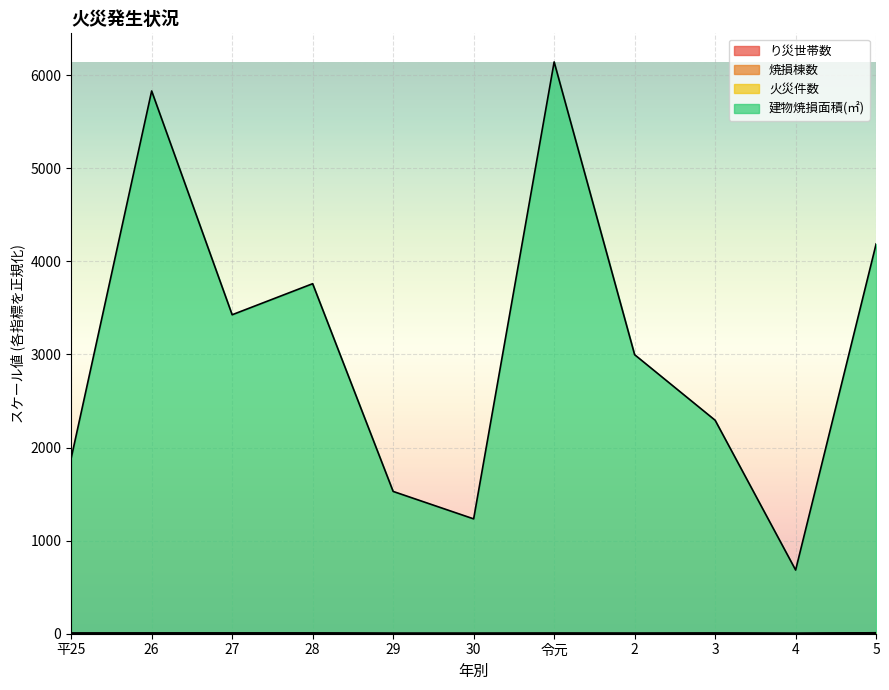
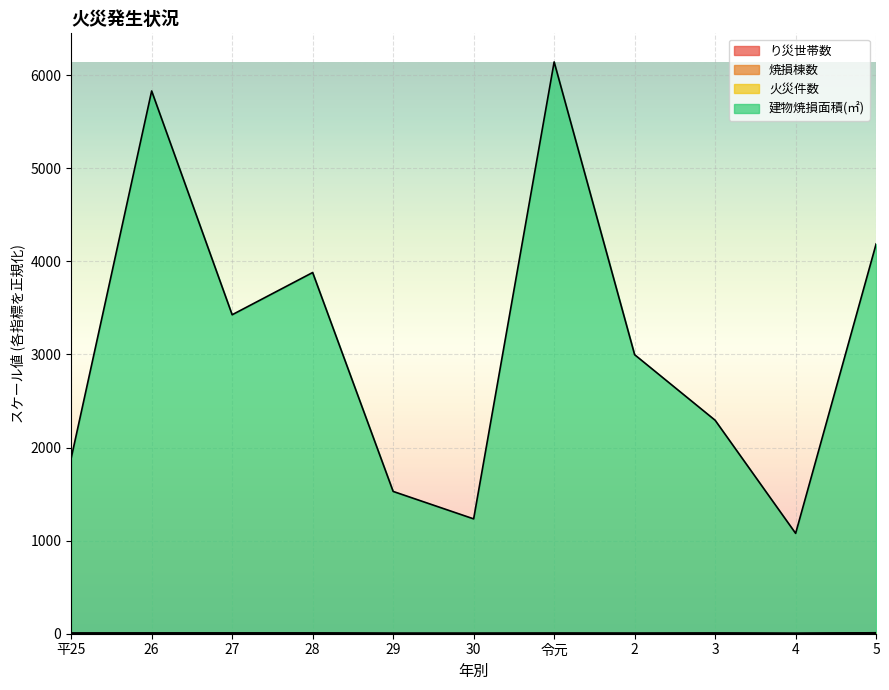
建物焼損面積(㎡), 28: 3800 -> 3900
建物焼損面積(㎡), 4: 700 -> 1100
